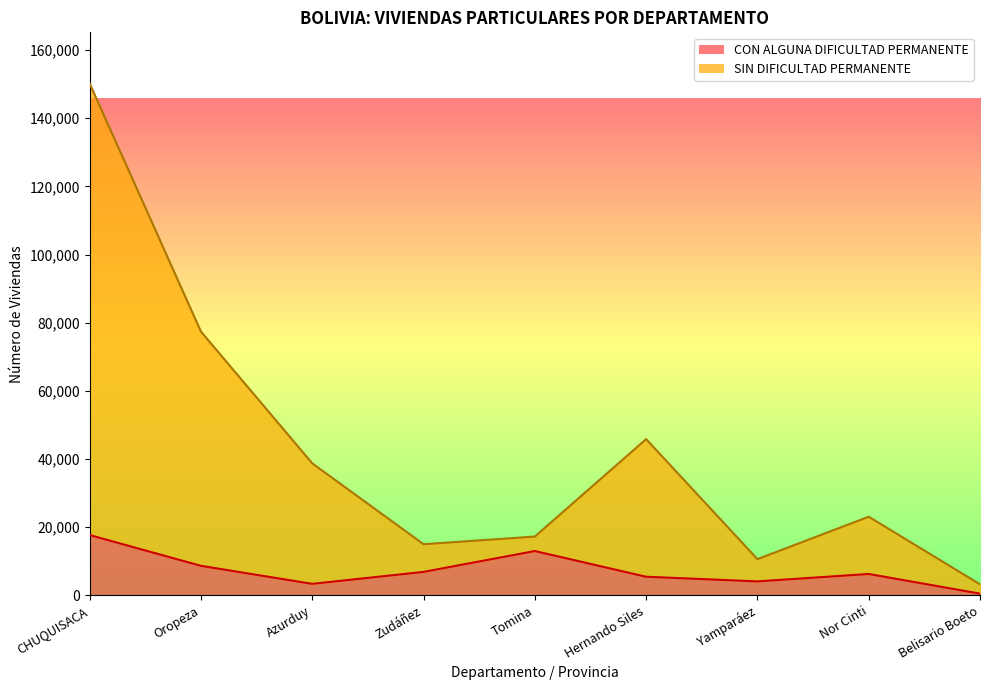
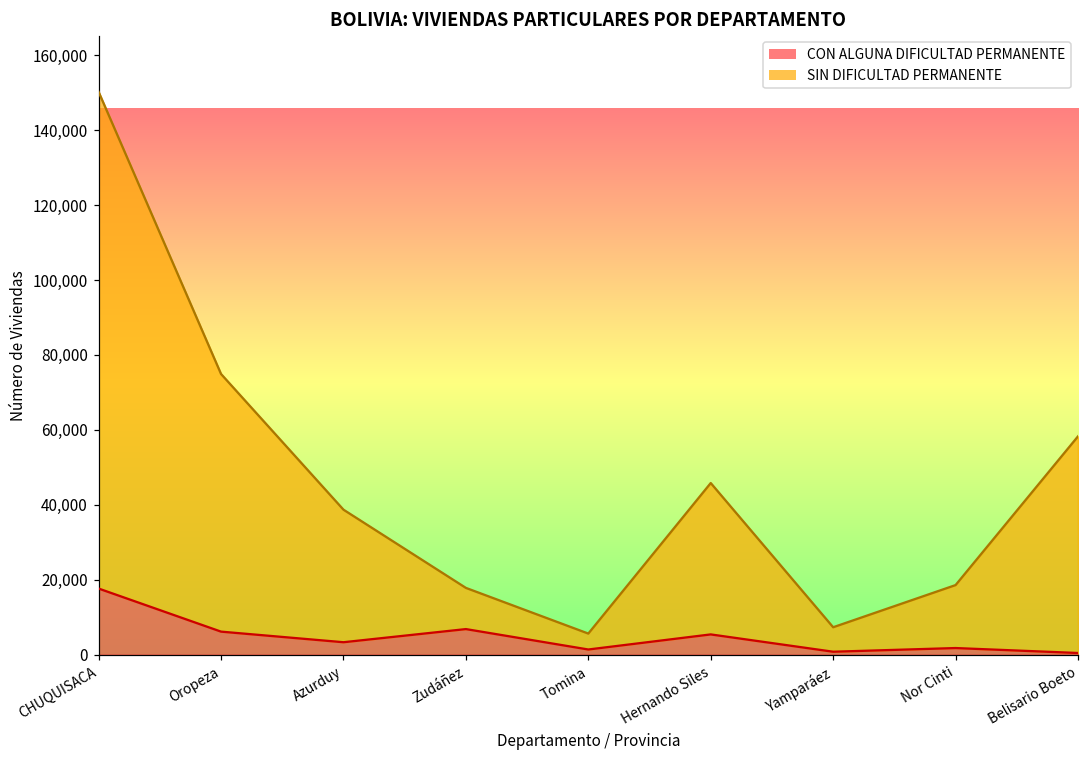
CON ALGUNA DIFICULTAD PERMANENTE, Oropeza: 9,000 -> 6,000
SIN DIFICULTAD PERMANENTE, Zudáñez: 8,000 -> 11,000
CON ALGUNA DIFICULTAD PERMANENTE, Tomina: 13,000 -> 1,000
CON ALGUNA DIFICULTAD PERMANENTE, Yamparáez: 4,000 -> 1,000
CON ALGUNA DIFICULTAD PERMANENTE, Nor Cinti: 6,000 -> 2,000
SIN DIFICULTAD PERMANENTE, Belisario Boeto: 3,000 -> 58,000
